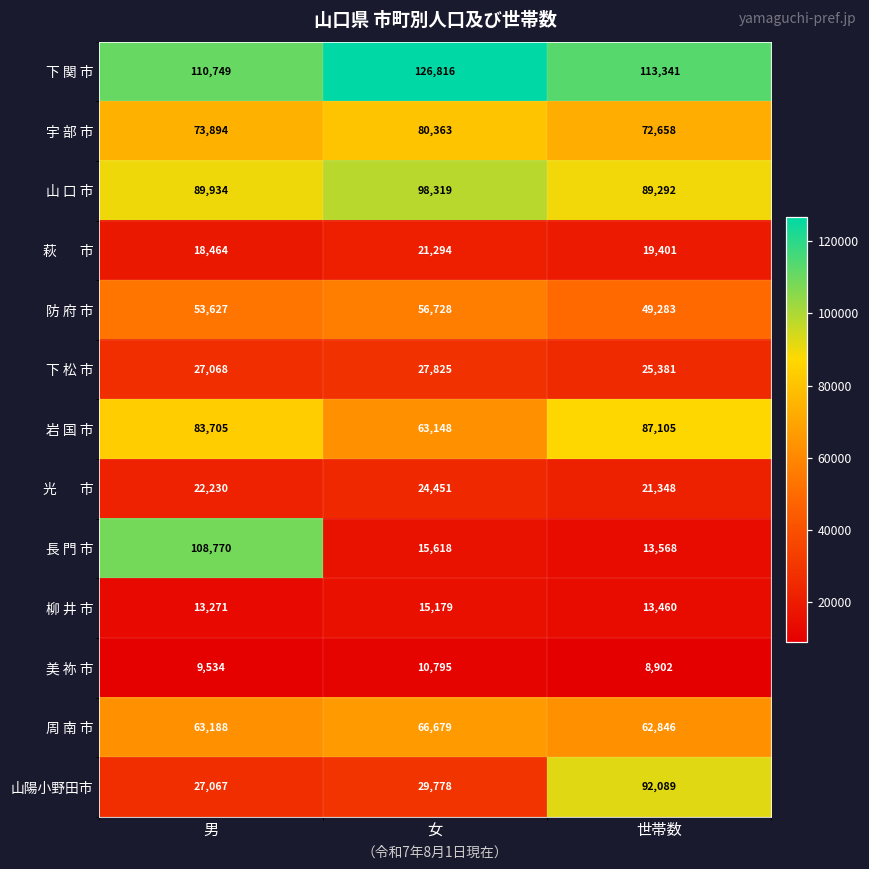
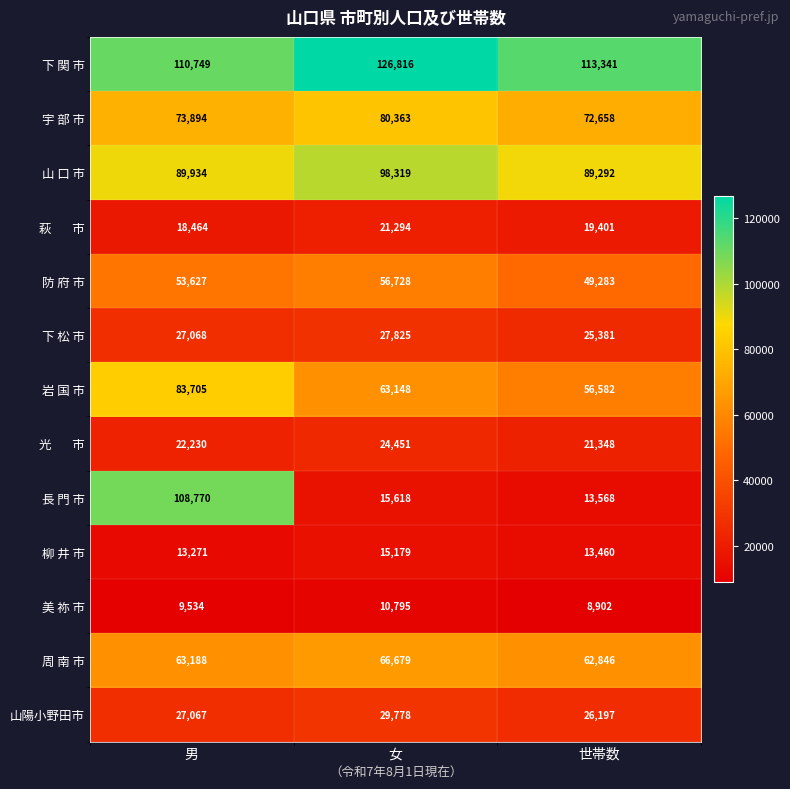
岩 国 市, 世帯数: 87,105 -> 56,582
山陽小野田市, 世帯数: 92,089 -> 26,197
